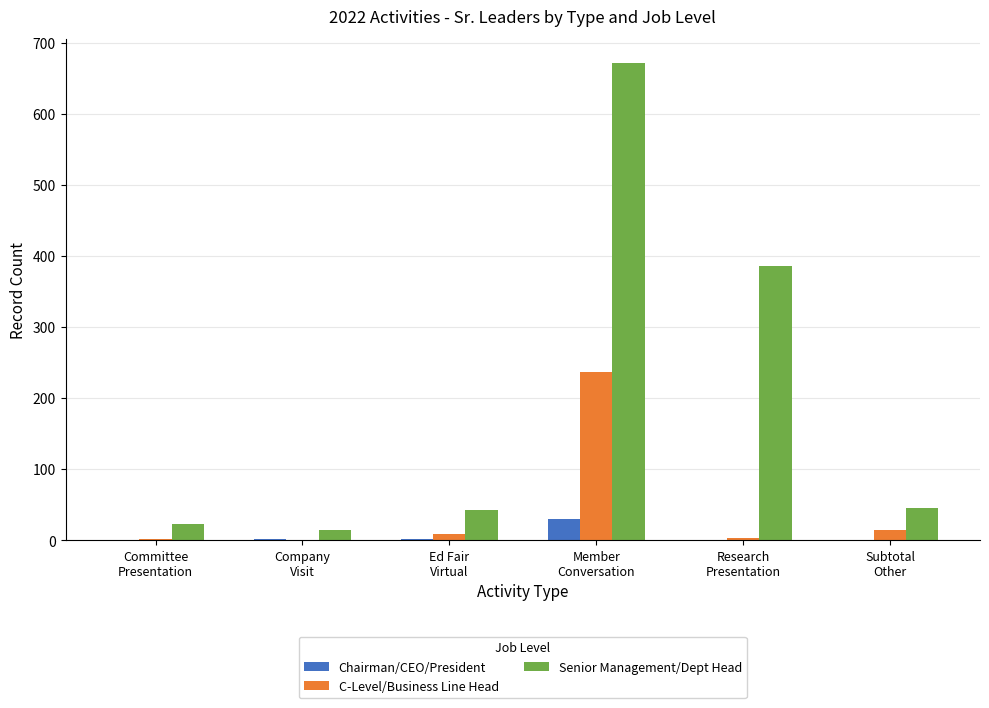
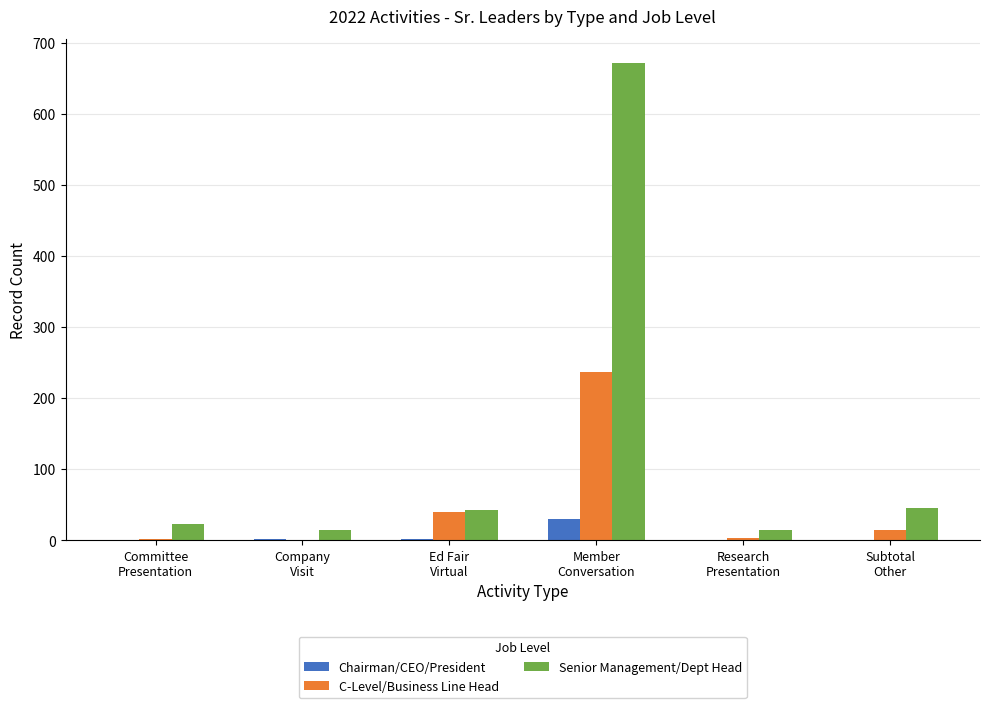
C-Level/Business Line Head, Ed Fair Virtual: 10 -> 40
Senior Management/Dept Head, Research Presentation: 390 -> 10
